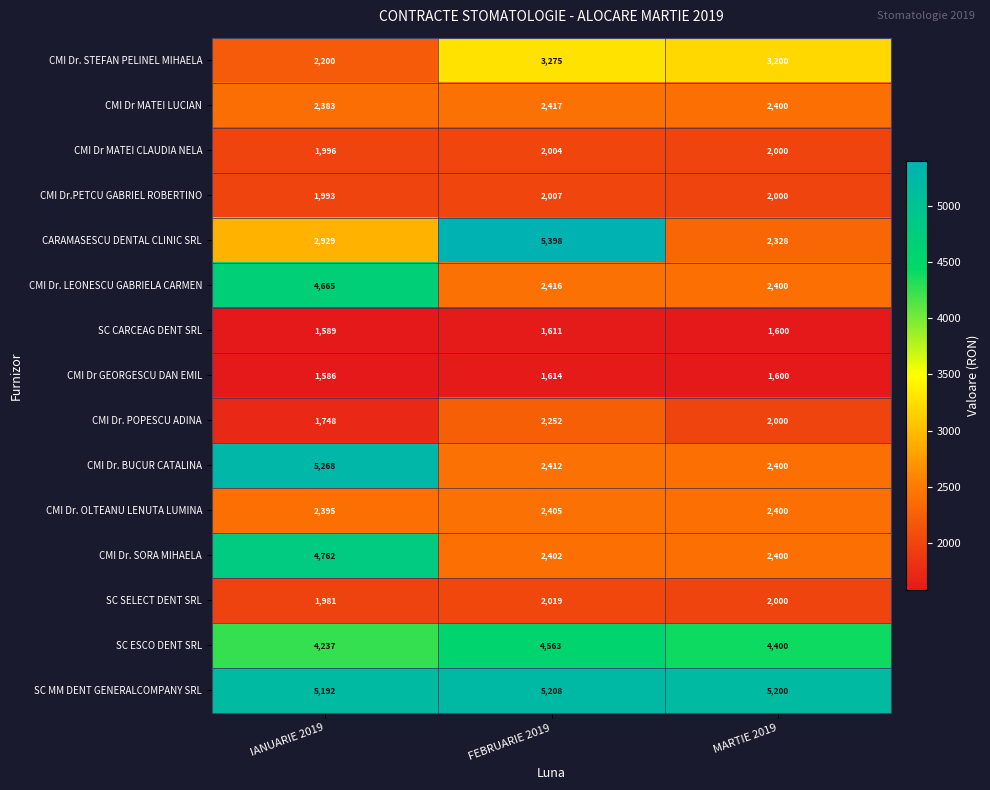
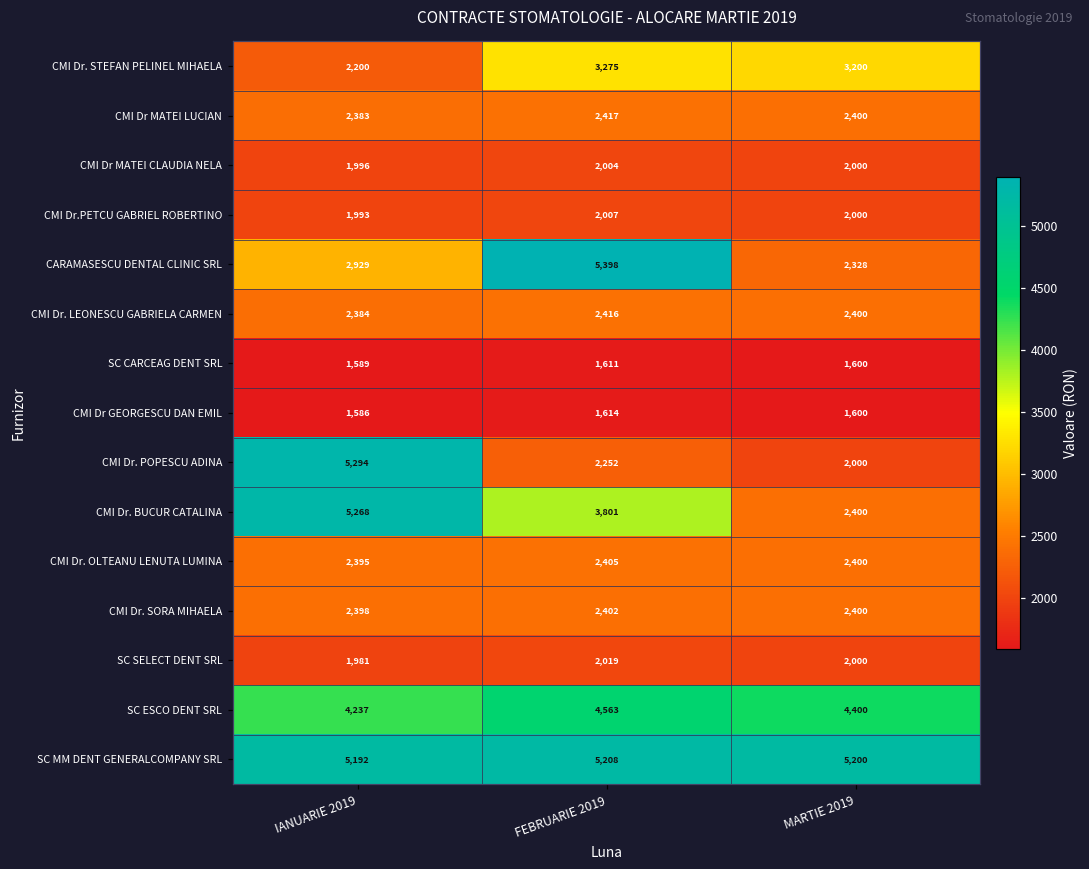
CMI Dr. LEONESCU GABRIELA CARMEN, IANUARIE 2019: 4,665 -> 2,384
CMI Dr. POPESCU ADINA, IANUARIE 2019: 1,748 -> 5,294
CMI Dr. BUCUR CATALINA, FEBRUARIE 2019: 2,412 -> 3,801
CMI Dr. SORA MIHAELA, IANUARIE 2019: 4,762 -> 2,398
